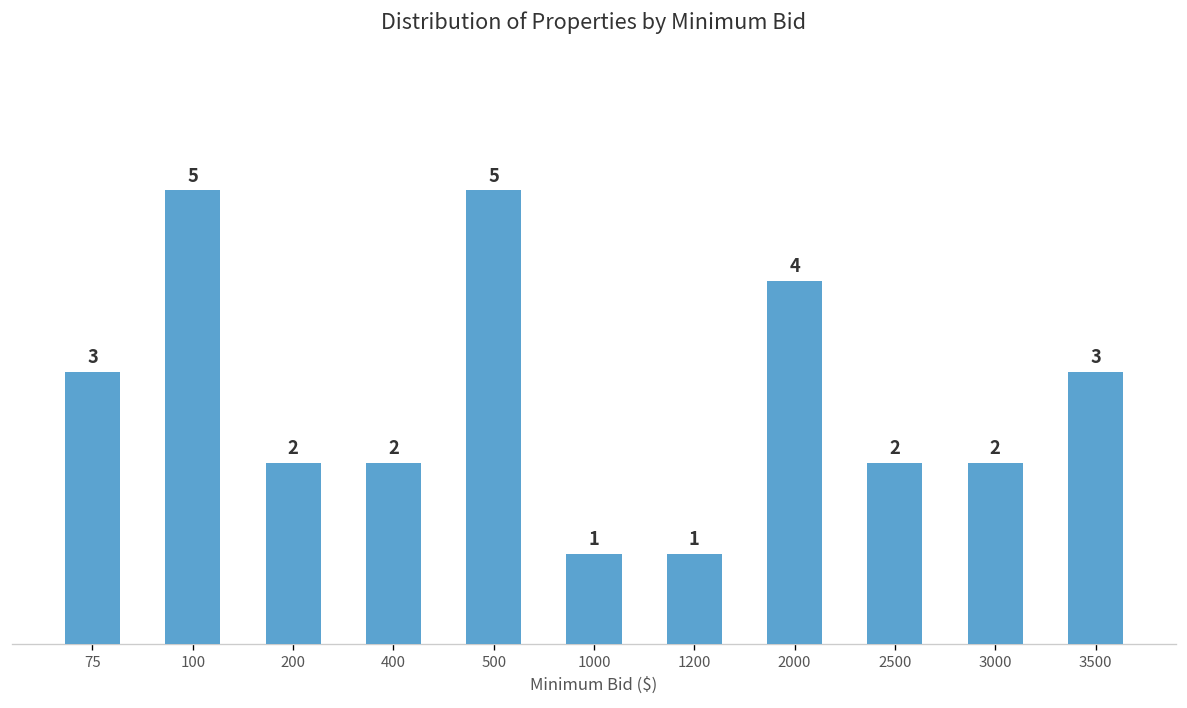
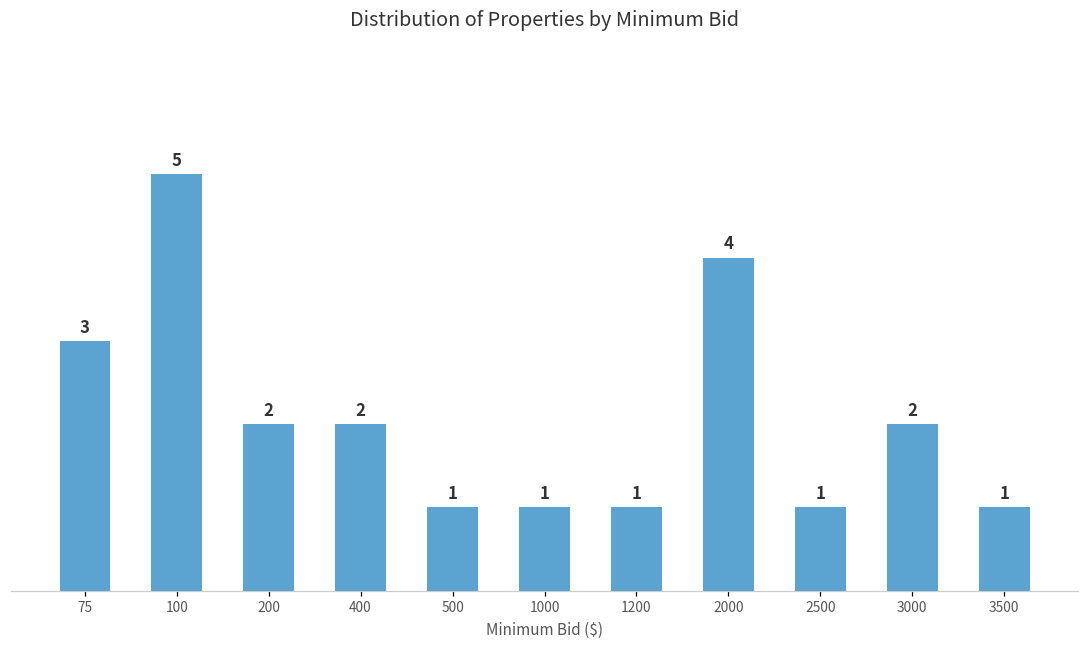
500: 5 -> 1
2500: 2 -> 1
3500: 3 -> 1
